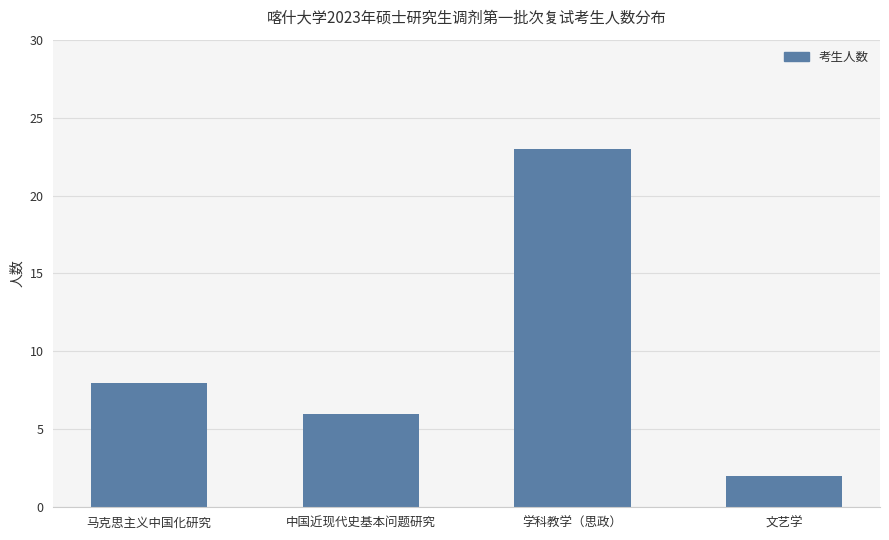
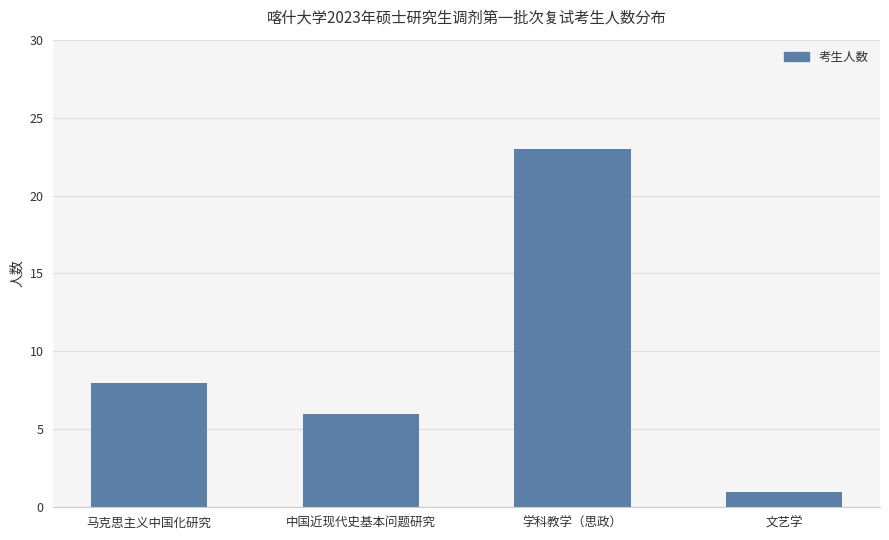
文艺学: 2 -> 1
